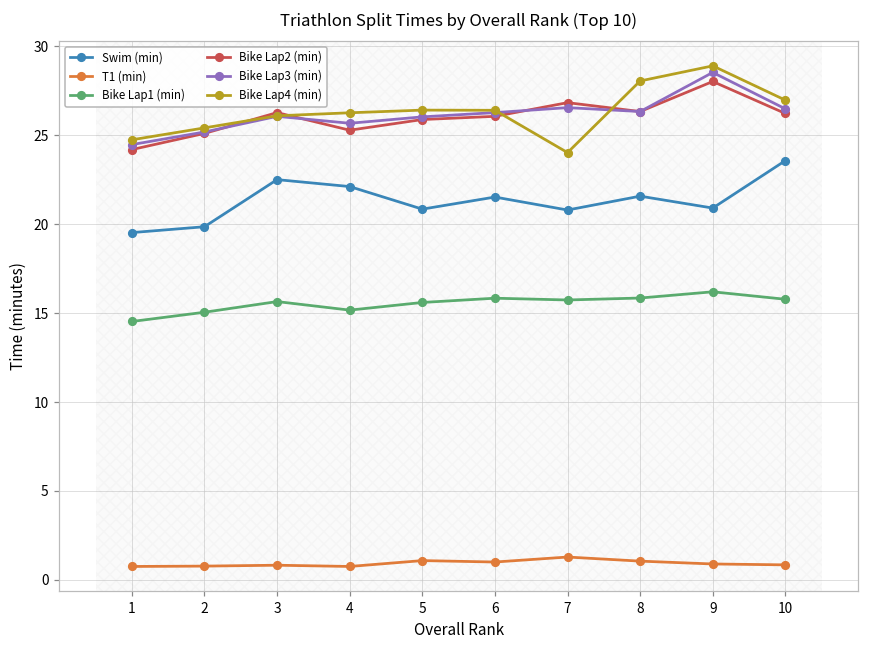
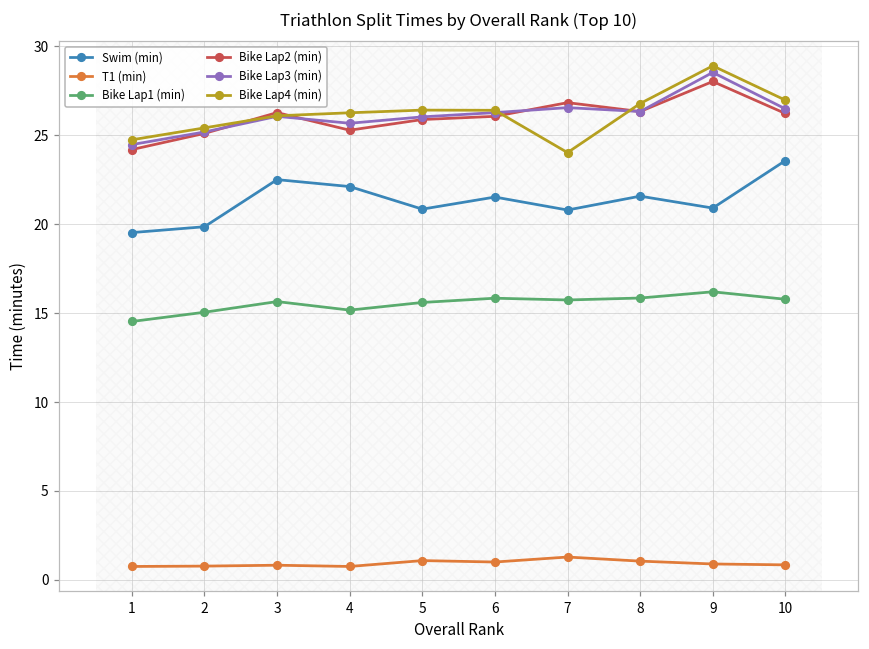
Bike Lap4 (min), 8: 28.1 -> 26.8
